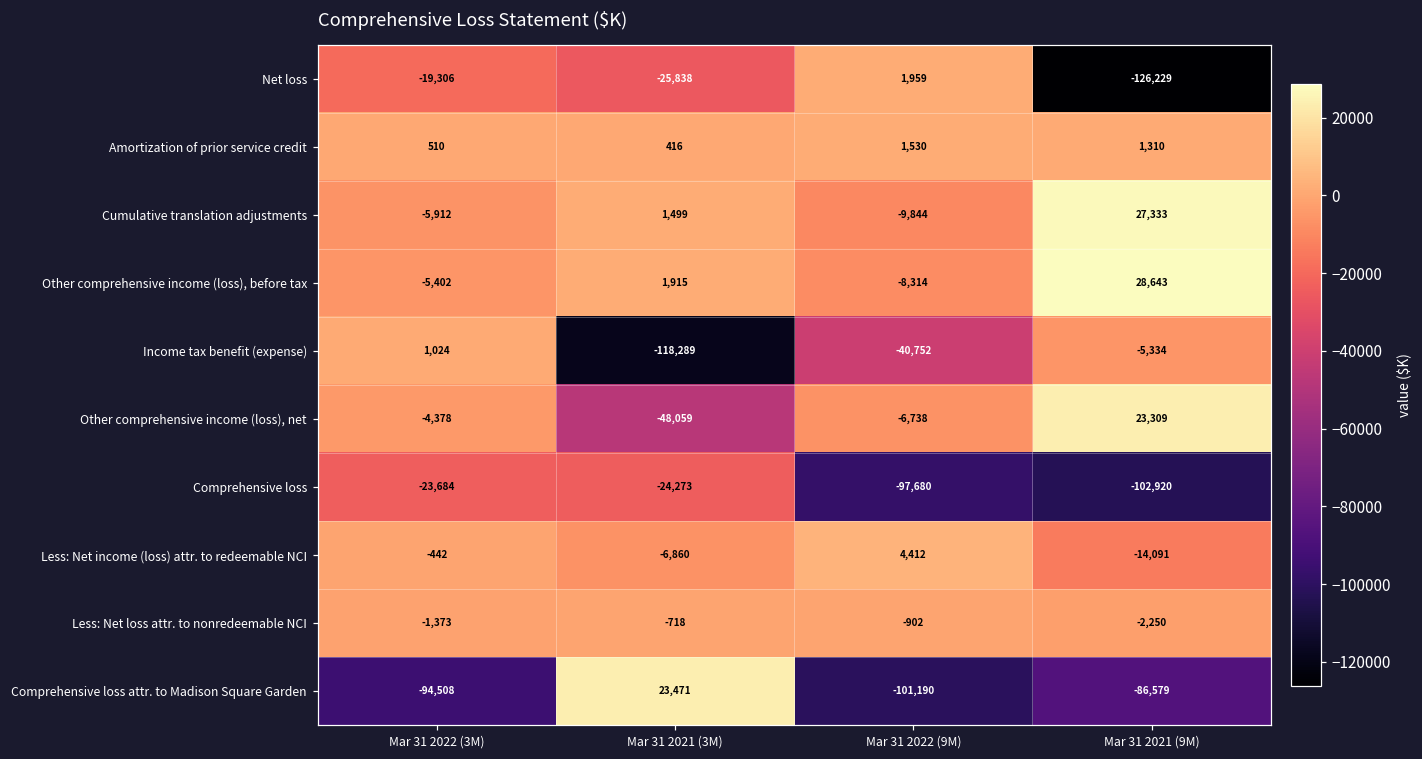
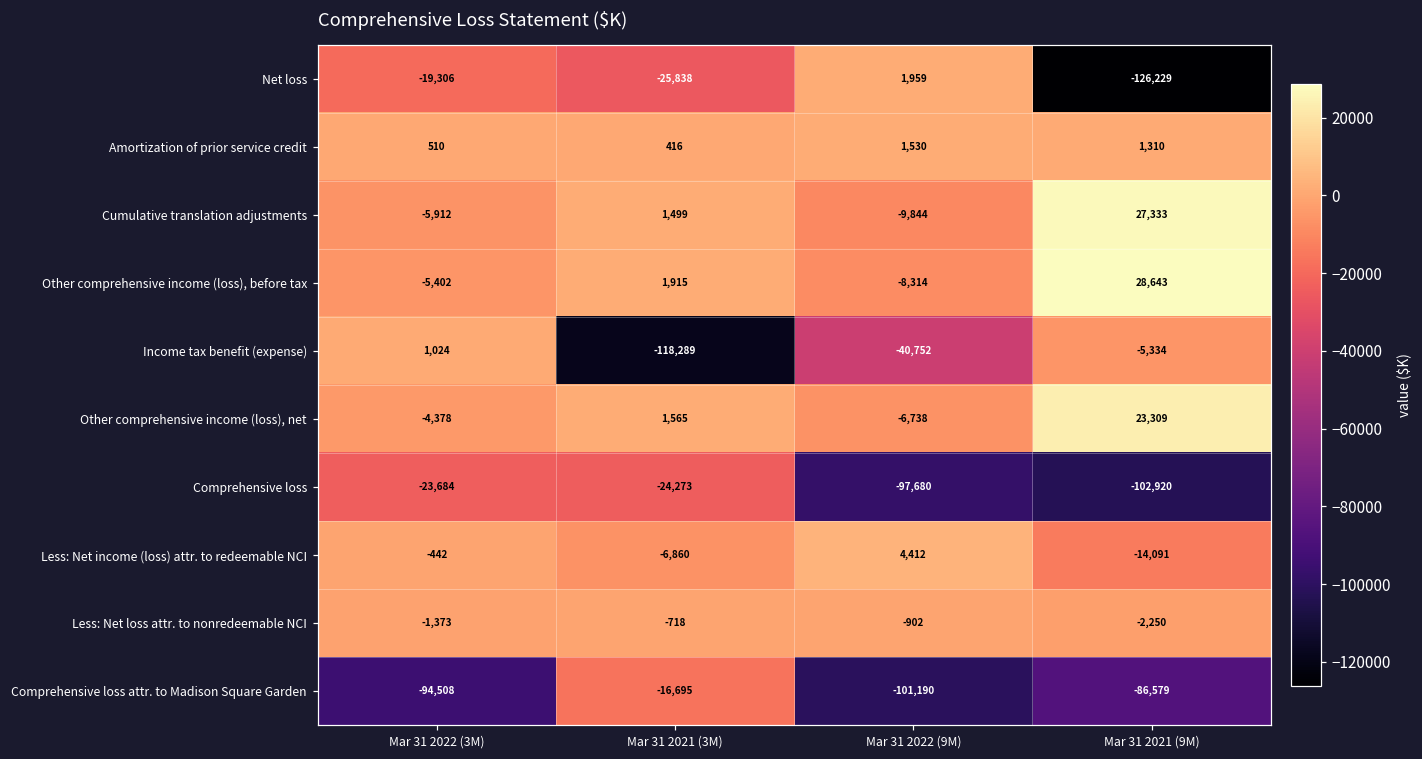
Other comprehensive income (loss), net, Mar 31 2021 (3M): -48,059 -> 1,565
Comprehensive loss attr. to Madison Square Garden, Mar 31 2021 (3M): 23,471 -> -16,695
